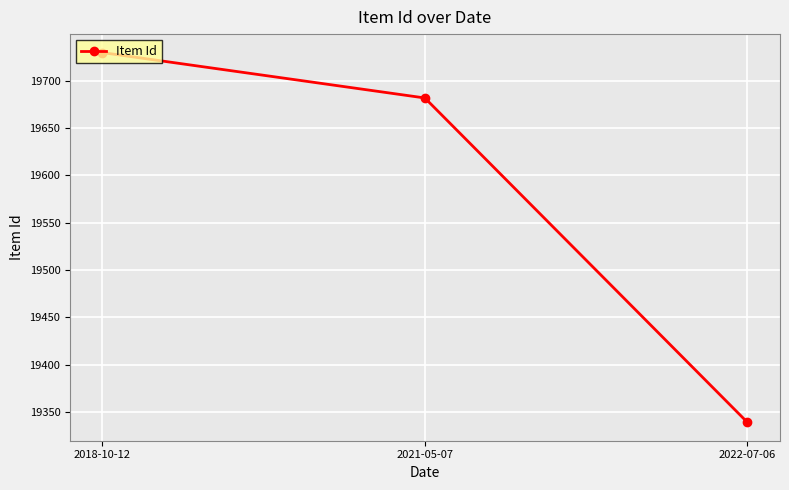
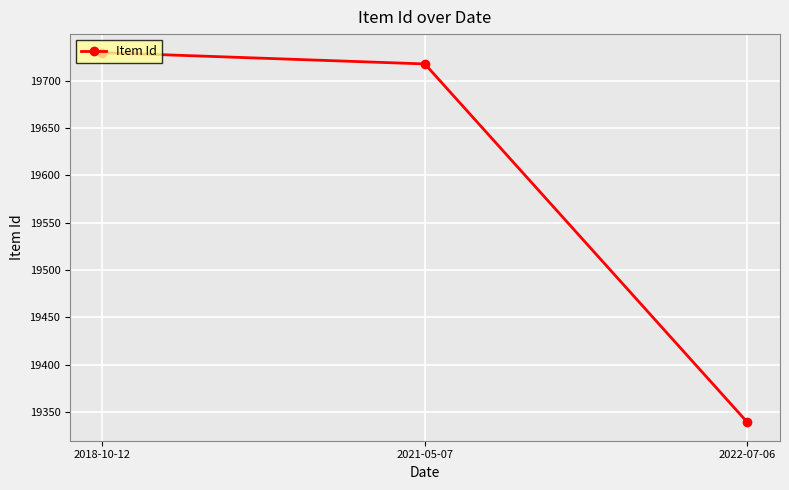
2021-05-07: 19680 -> 19720
